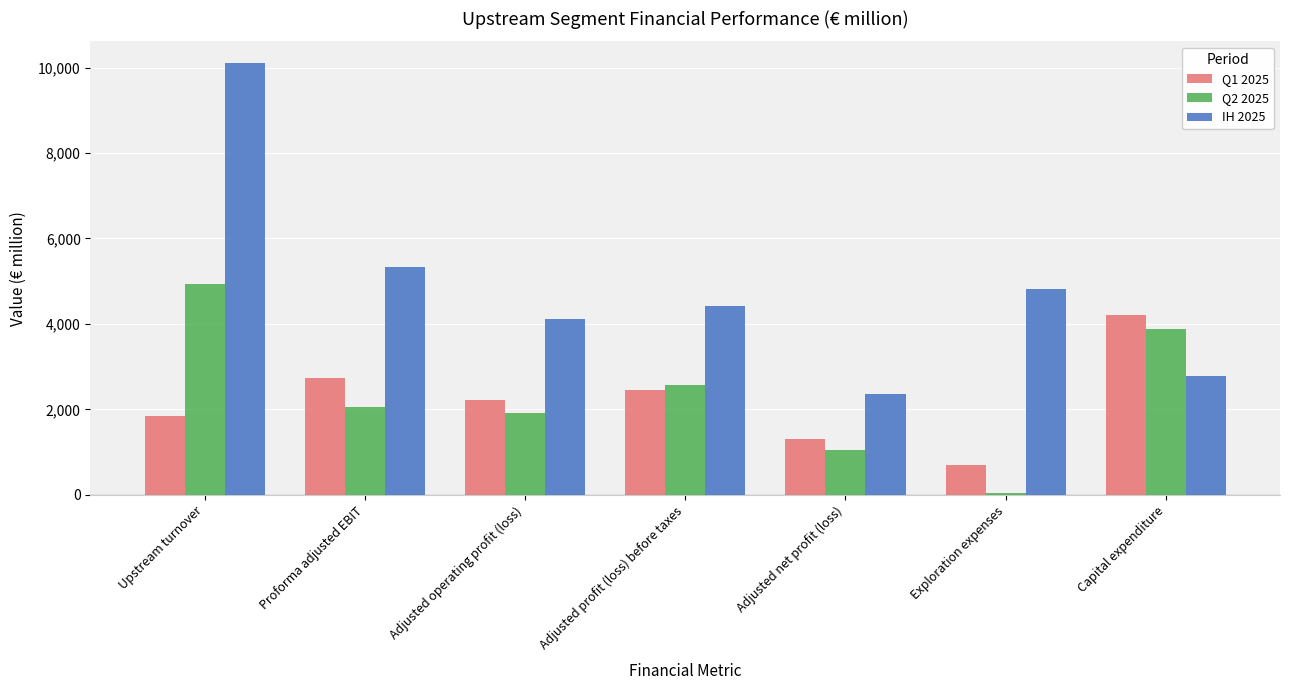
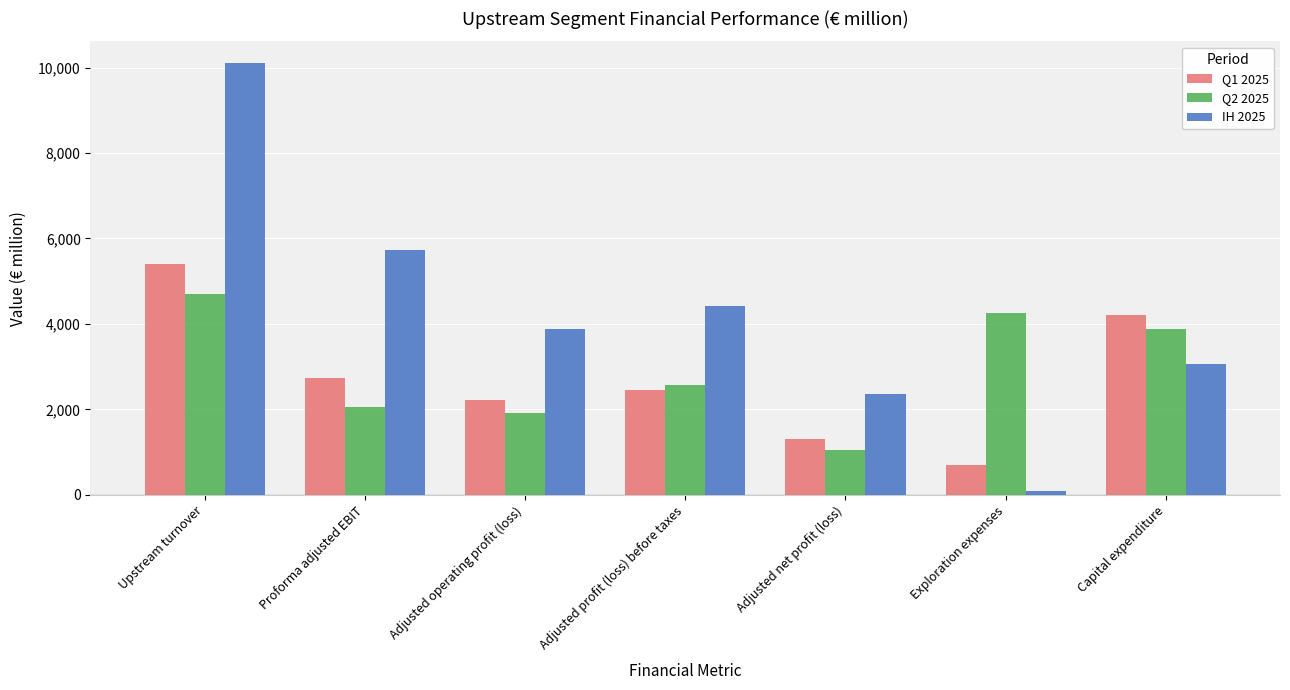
Q1 2025, Upstream turnover: 1,800 -> 5,400
Q2 2025, Upstream turnover: 4,900 -> 4,700
IH 2025, Proforma adjusted EBIT: 5,300 -> 5,700
IH 2025, Adjusted operating profit (loss): 4,100 -> 3,900
Q2 2025, Exploration expenses: 0 -> 4,300
IH 2025, Exploration expenses: 4,800 -> 100
IH 2025, Capital expenditure: 2,800 -> 3,100
